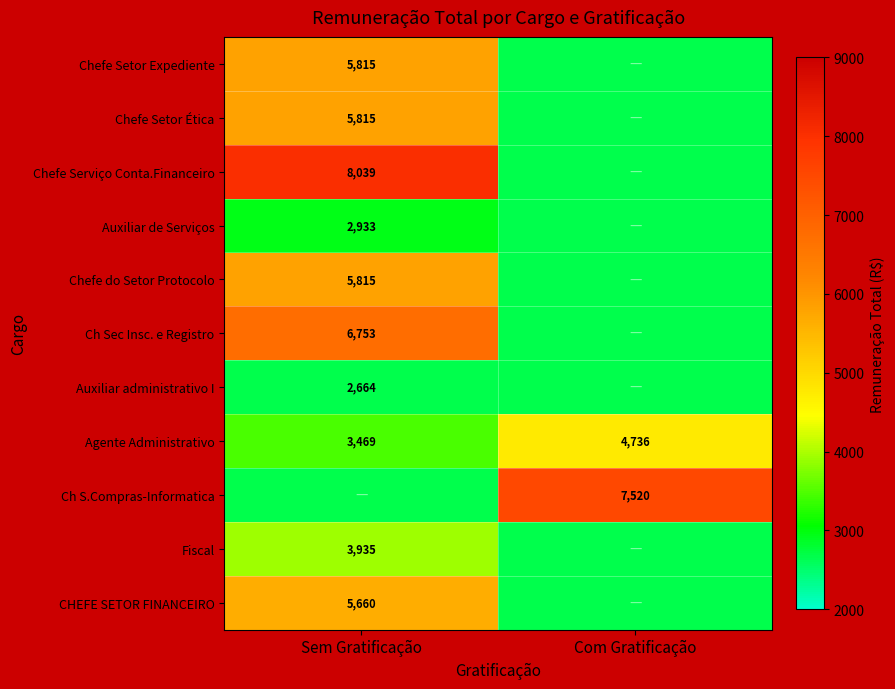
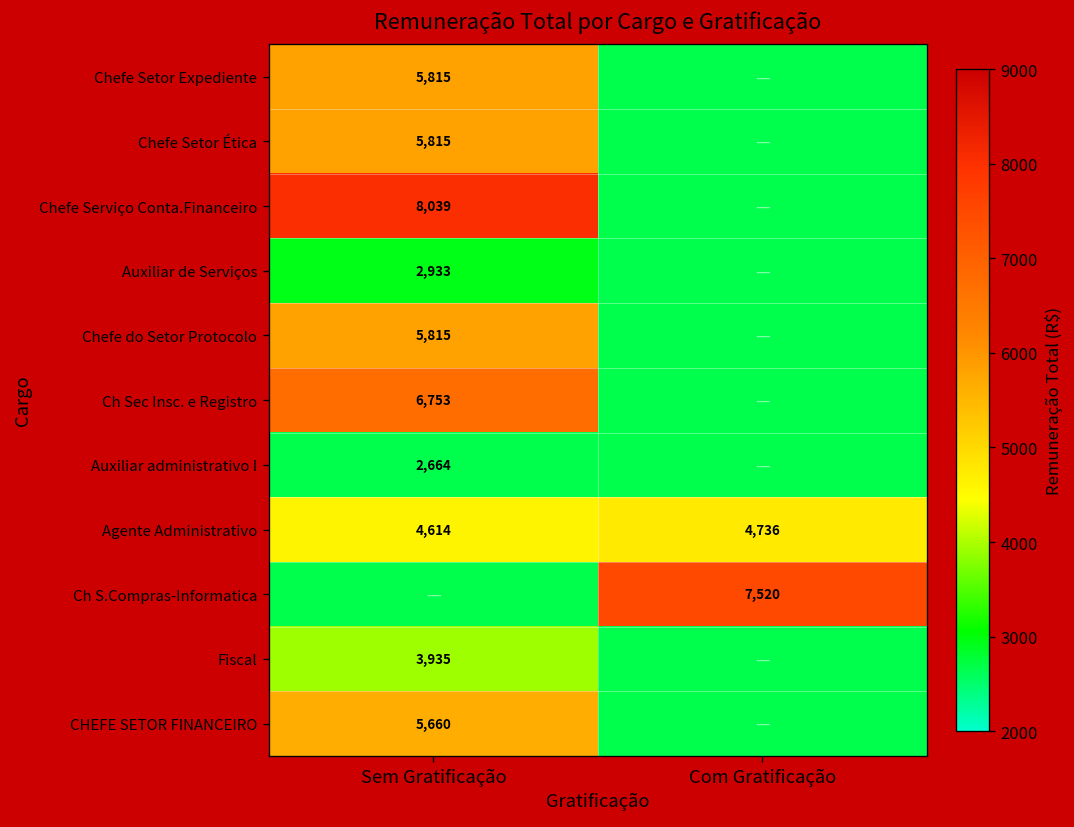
Agente Administrativo, Sem Gratificação: 3,469 -> 4,614
